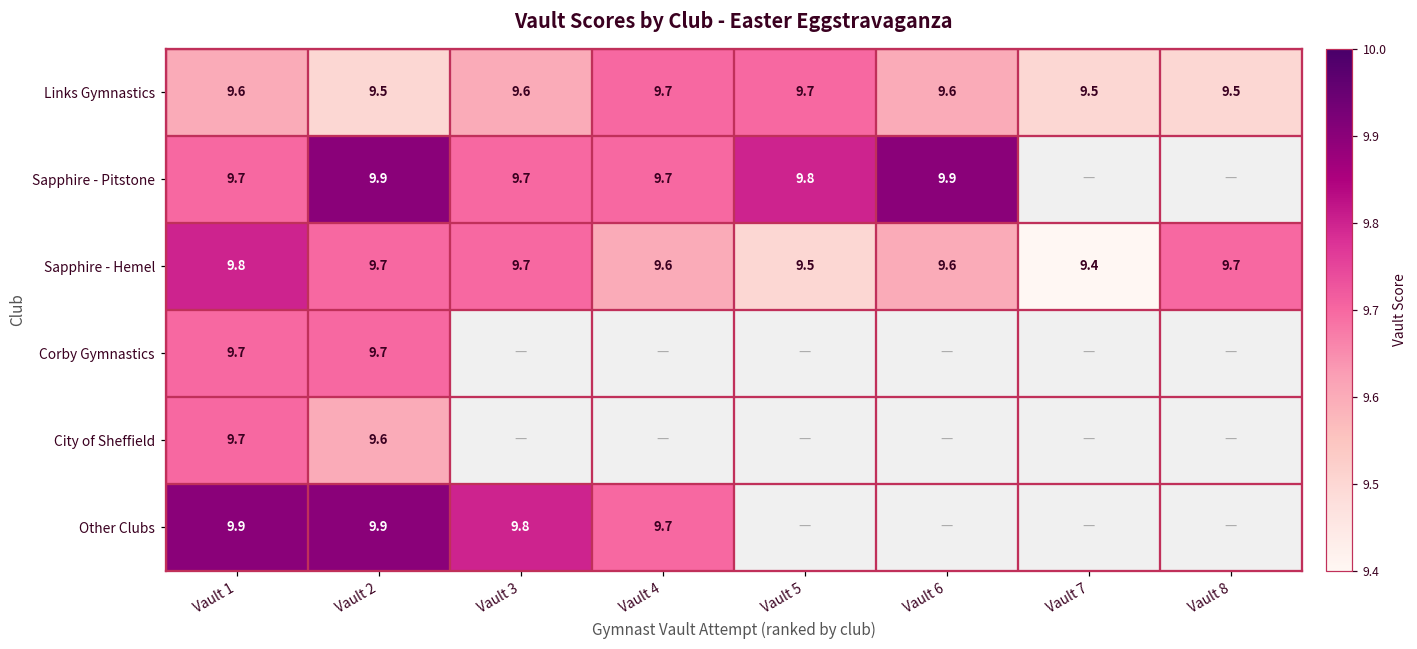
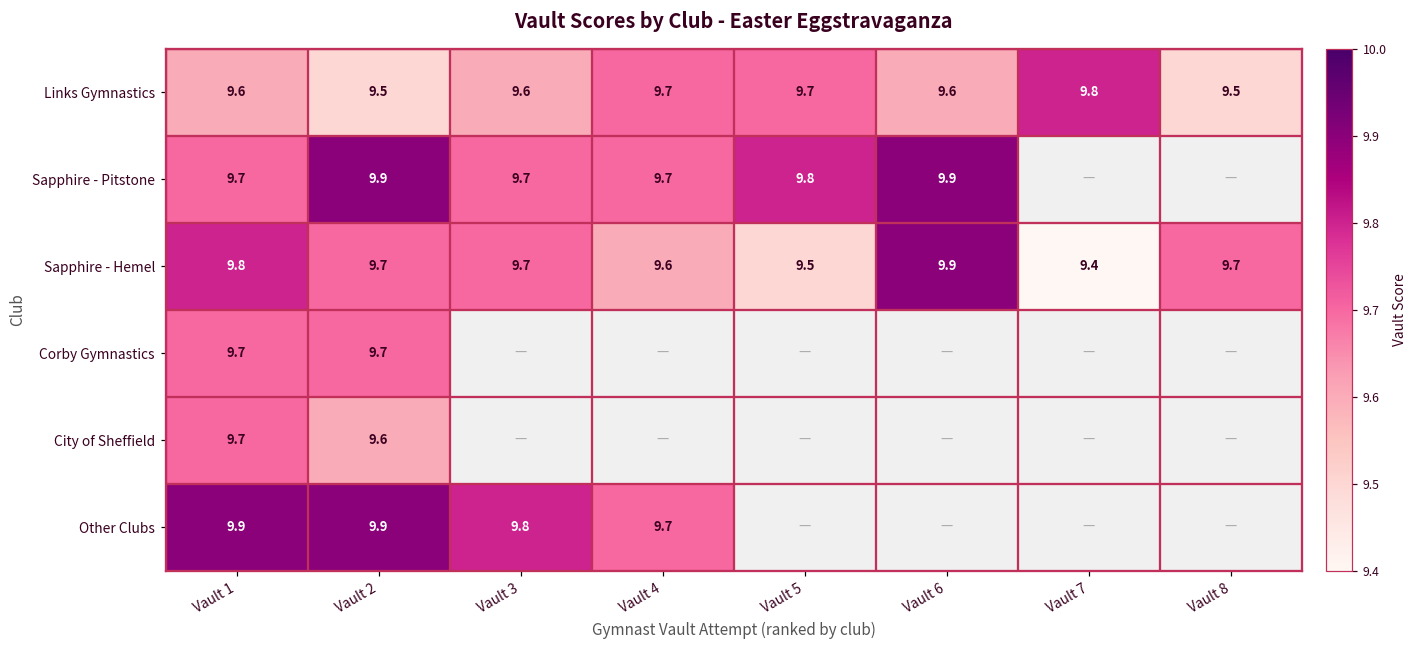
Links Gymnastics, Vault 7: 9.5 -> 9.8
Sapphire - Hemel, Vault 6: 9.6 -> 9.9
